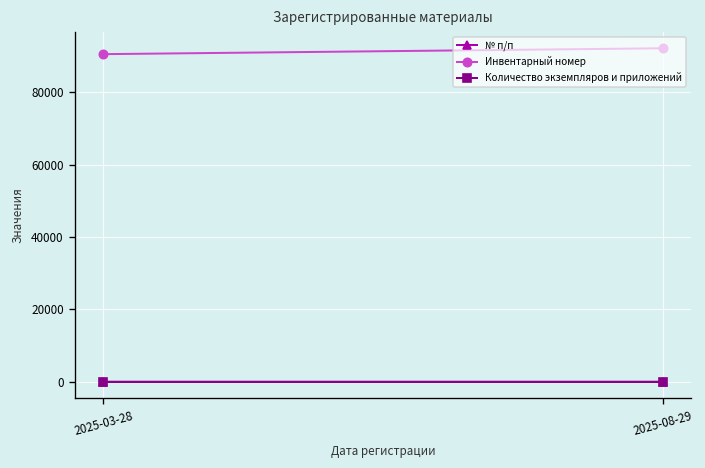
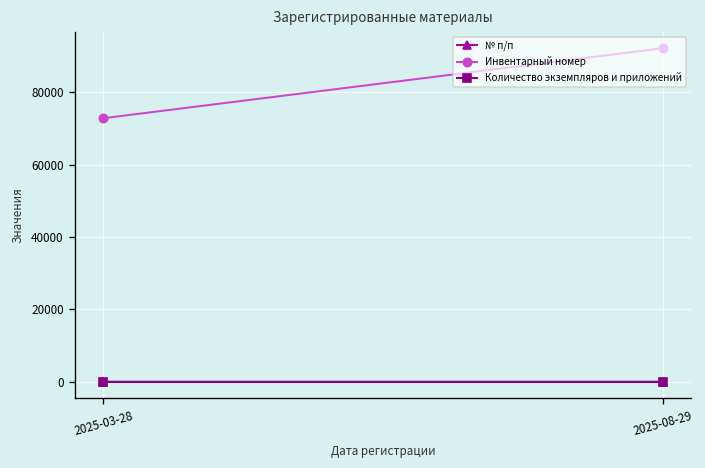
Инвентарный номер, 2025-03-28: 91000 -> 73000
